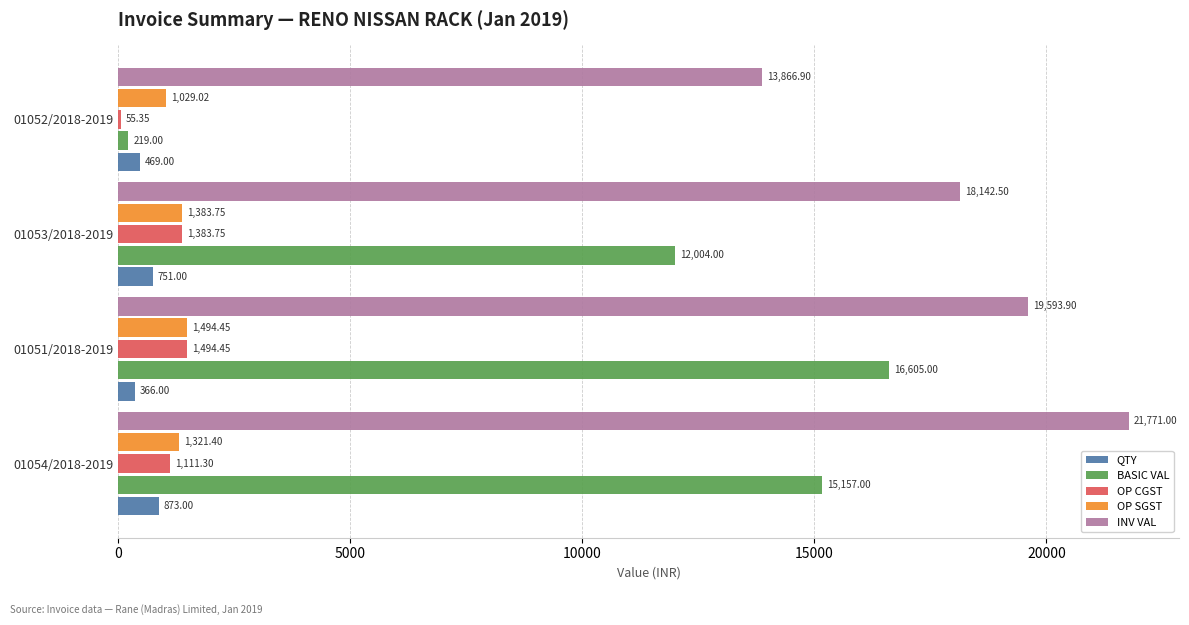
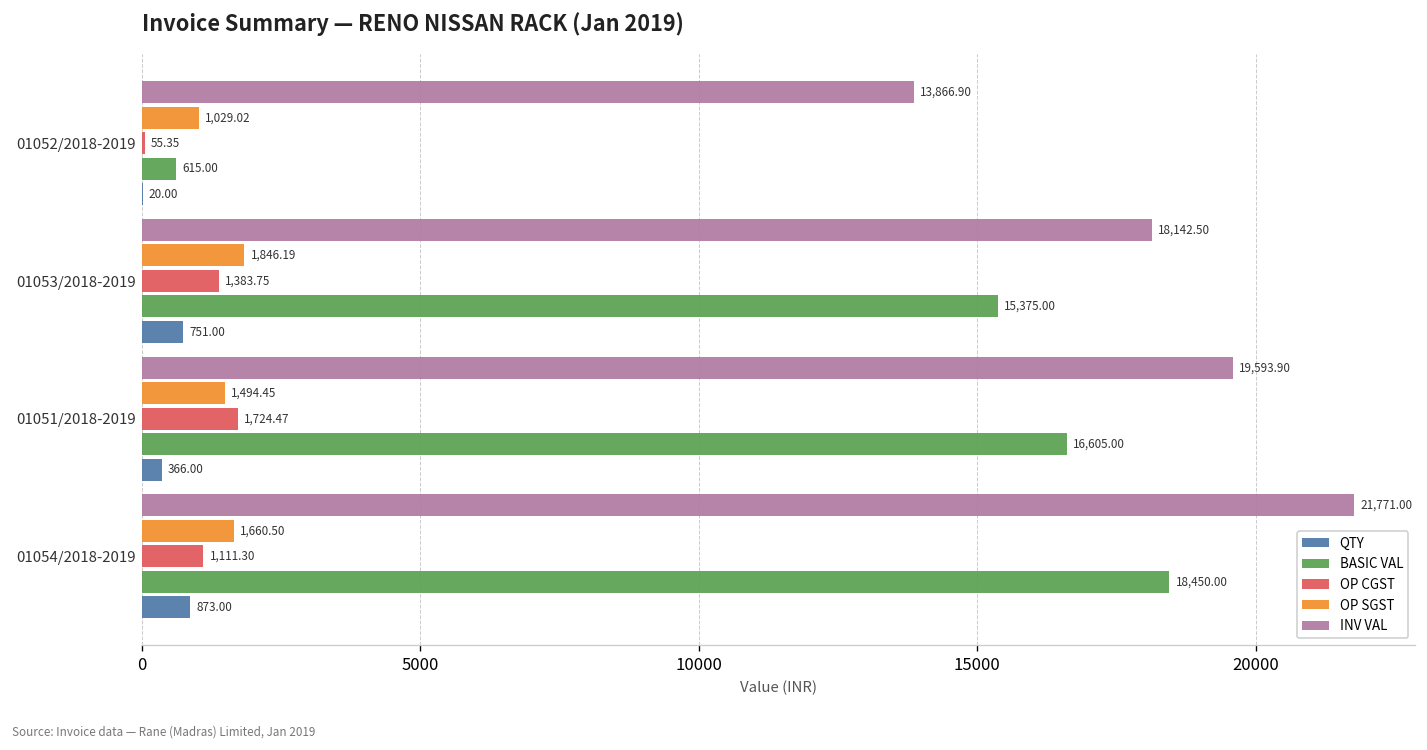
BASIC VAL, 01052/2018-2019: 219.00 -> 615.00
QTY, 01052/2018-2019: 469.00 -> 20.00
OP SGST, 01053/2018-2019: 1,383.75 -> 1,846.19
BASIC VAL, 01053/2018-2019: 12,004.00 -> 15,375.00
OP CGST, 01051/2018-2019: 1,494.45 -> 1,724.47
OP SGST, 01054/2018-2019: 1,321.40 -> 1,660.50
BASIC VAL, 01054/2018-2019: 15,157.00 -> 18,450.00
